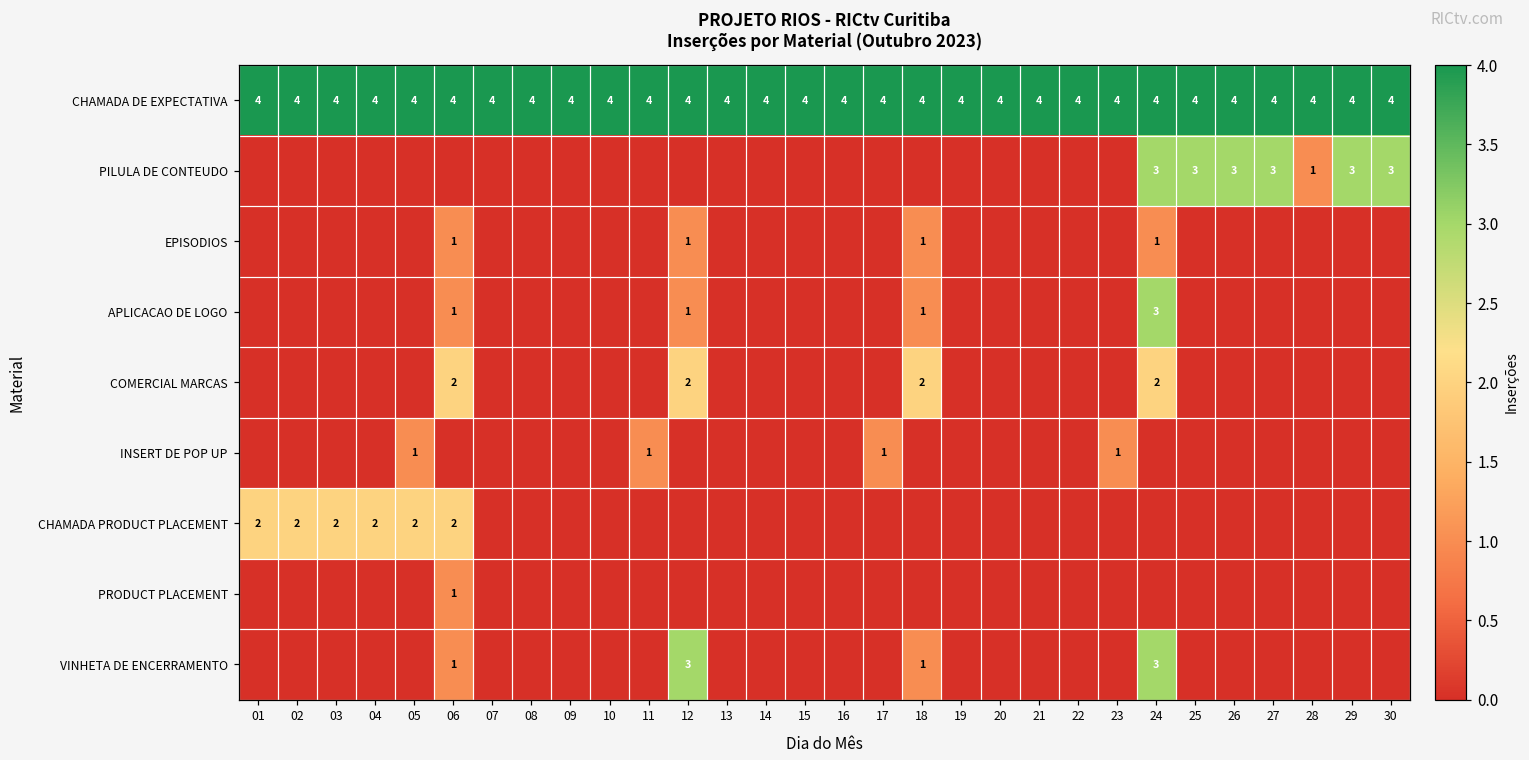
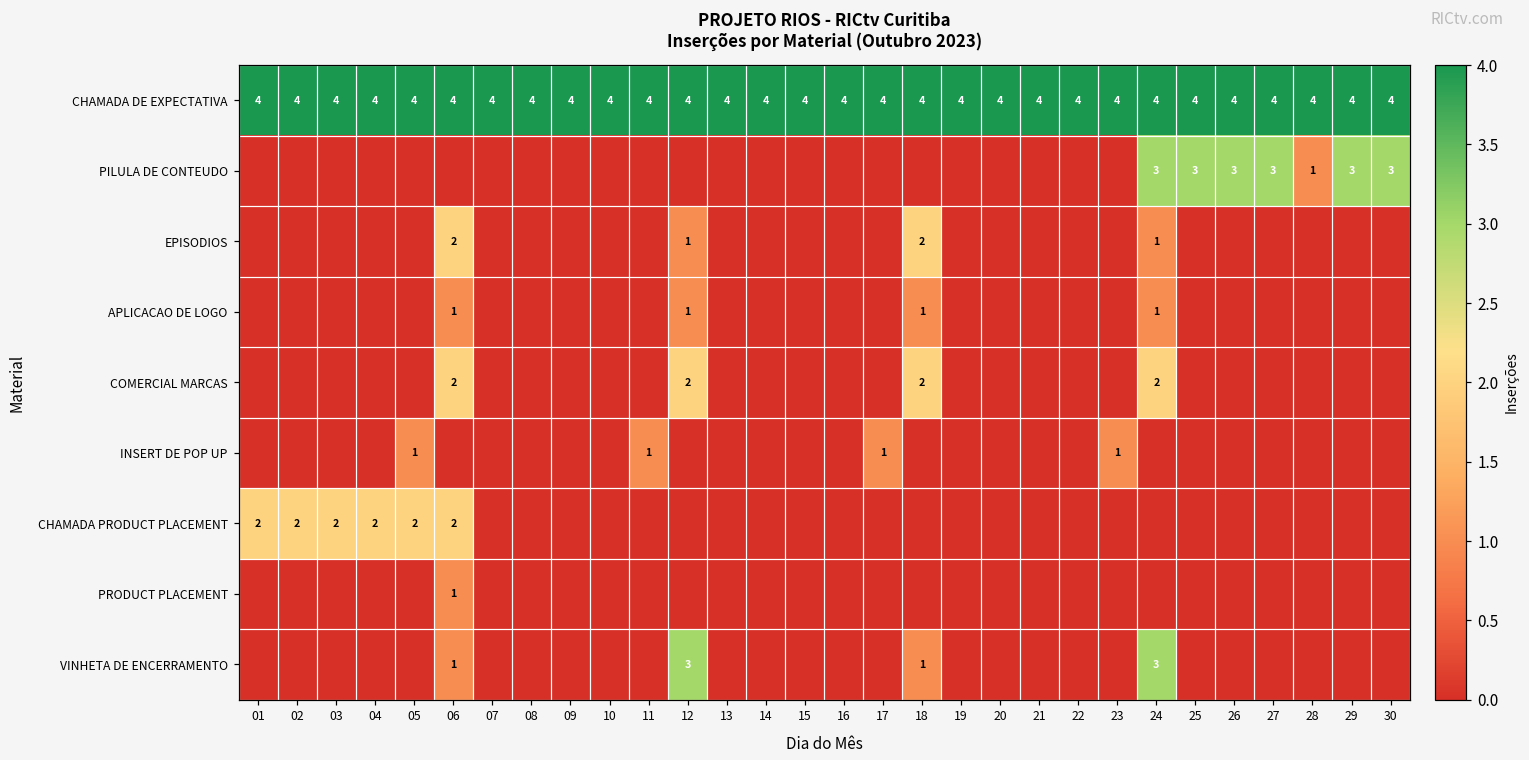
EPISODIOS, 06: 1 -> 2
EPISODIOS, 18: 1 -> 2
APLICACAO DE LOGO, 24: 3 -> 1
